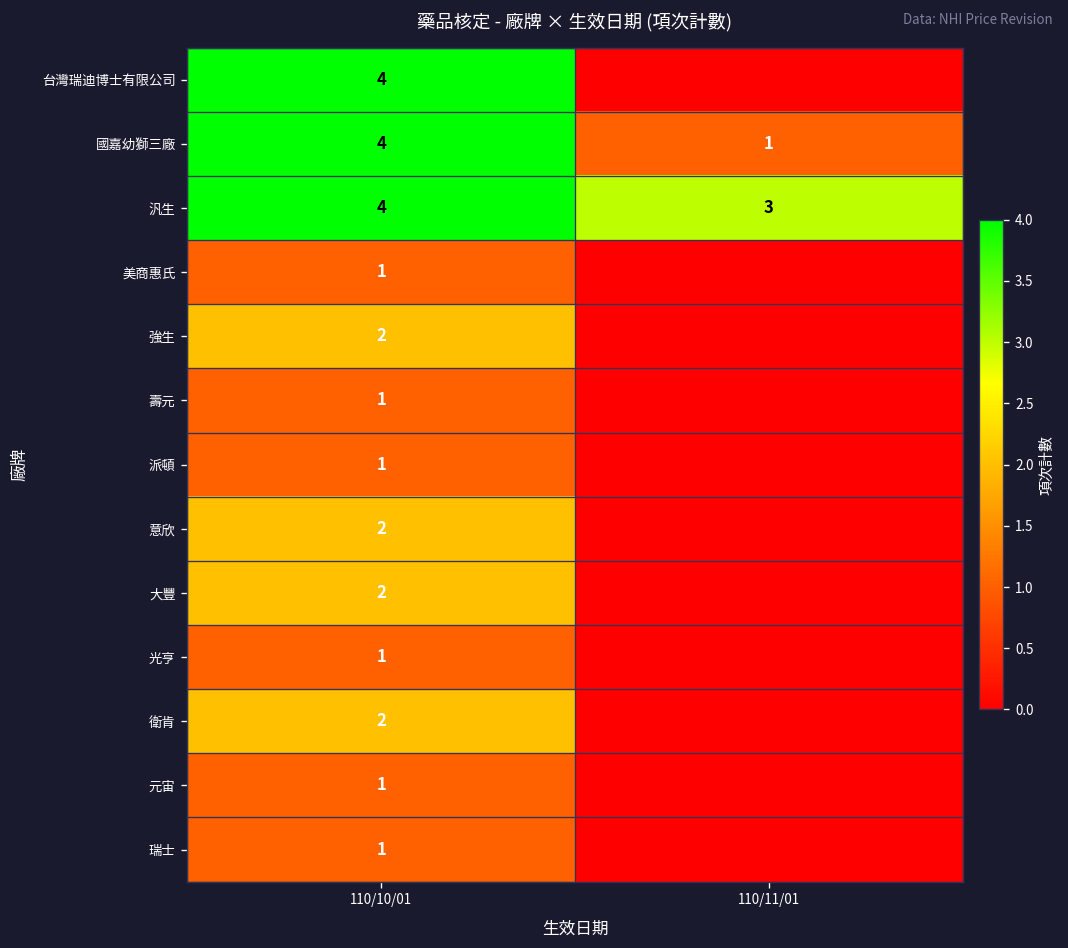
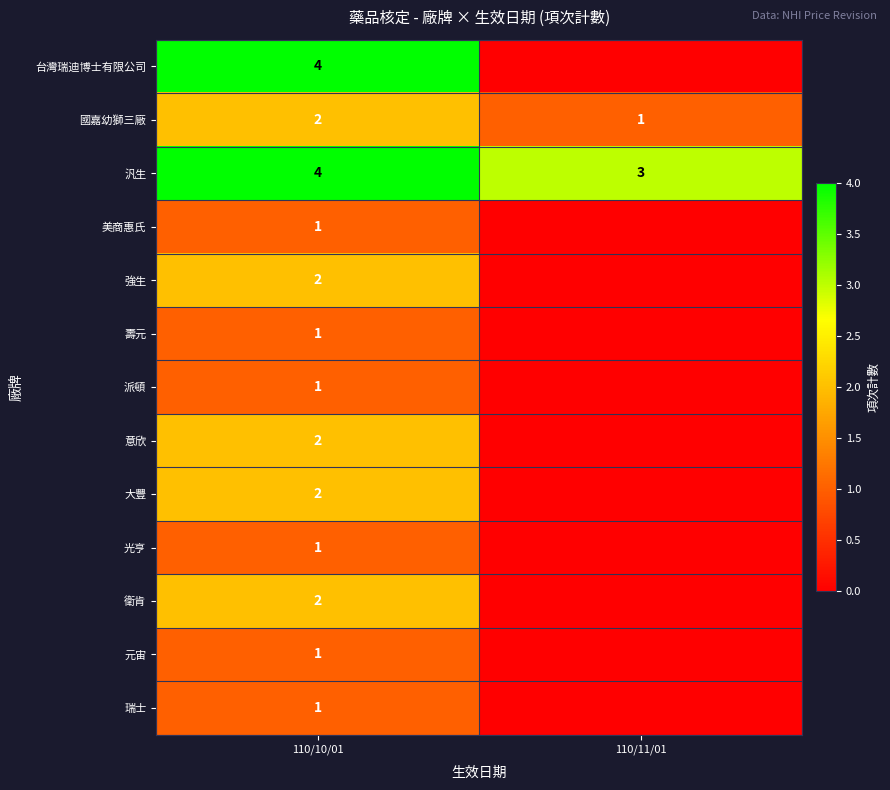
國嘉幼獅三廠, 110/10/01: 4 -> 2
